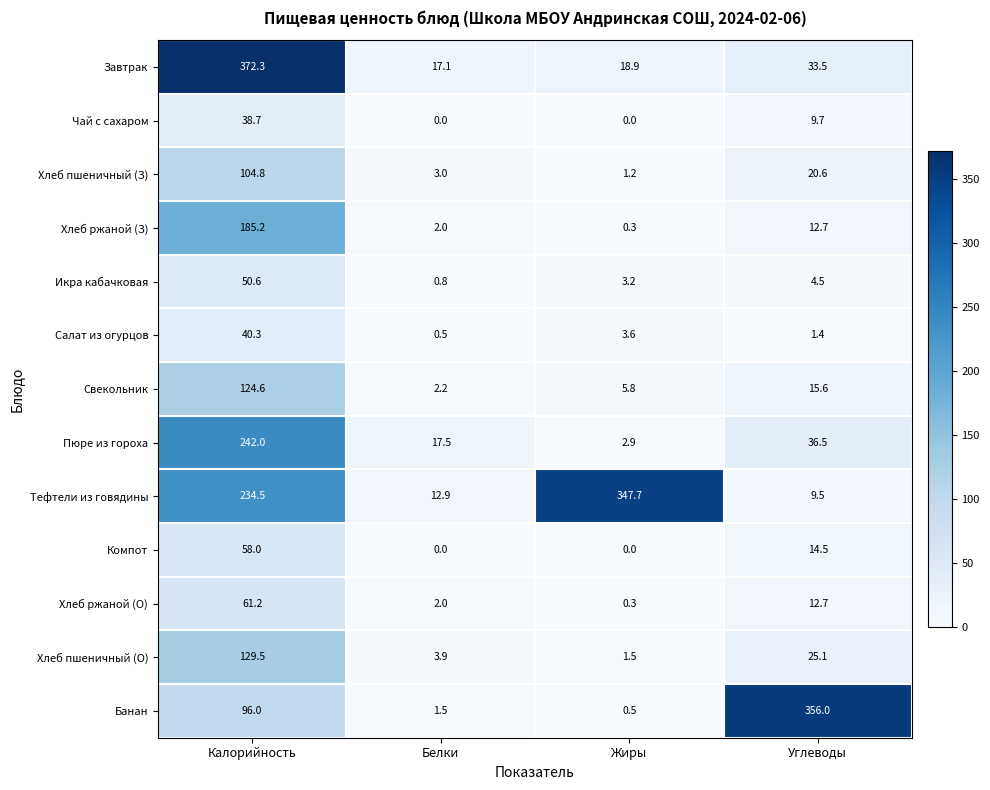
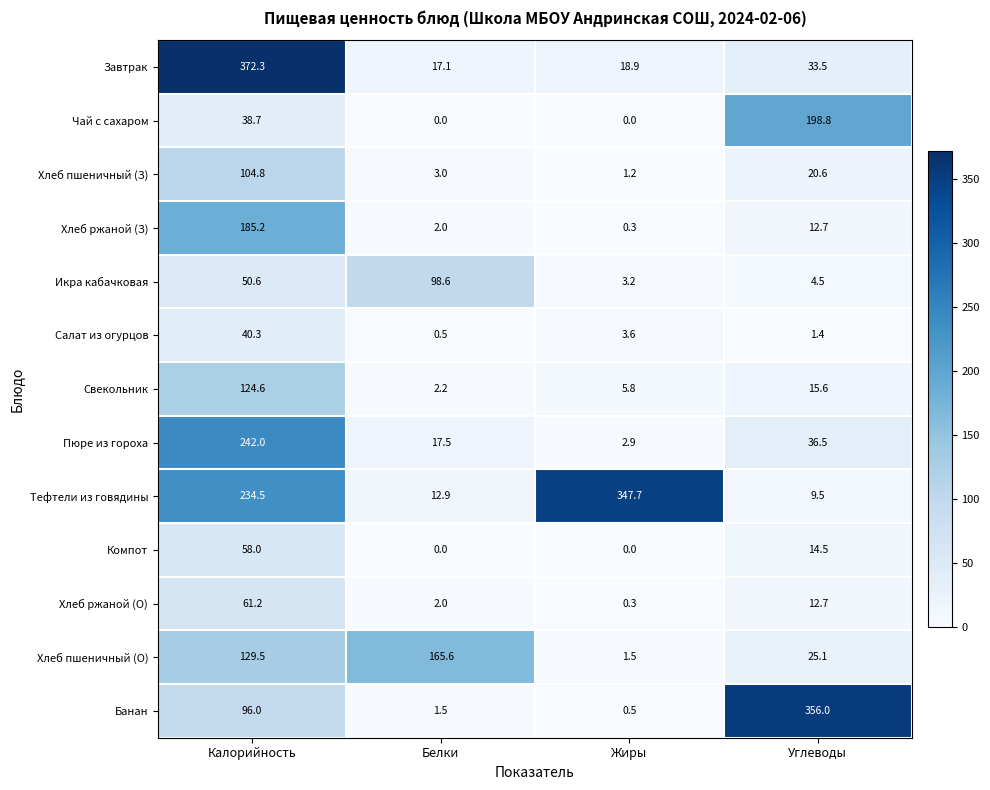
Чай с сахаром, Углеводы: 9.7 -> 198.8
Икра кабачковая, Белки: 0.8 -> 98.6
Хлеб пшеничный (О), Белки: 3.9 -> 165.6
